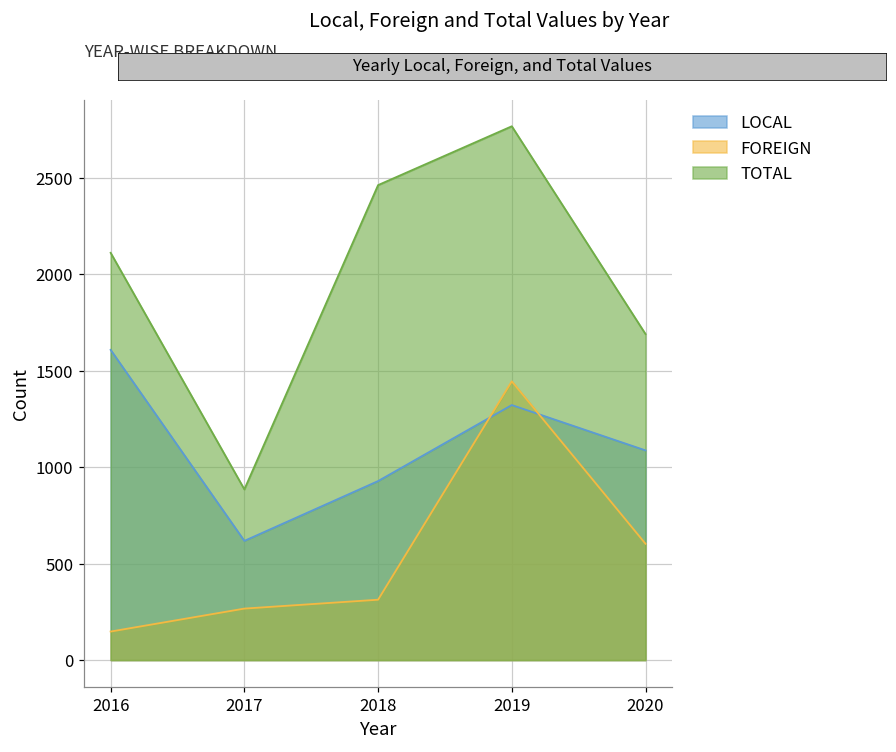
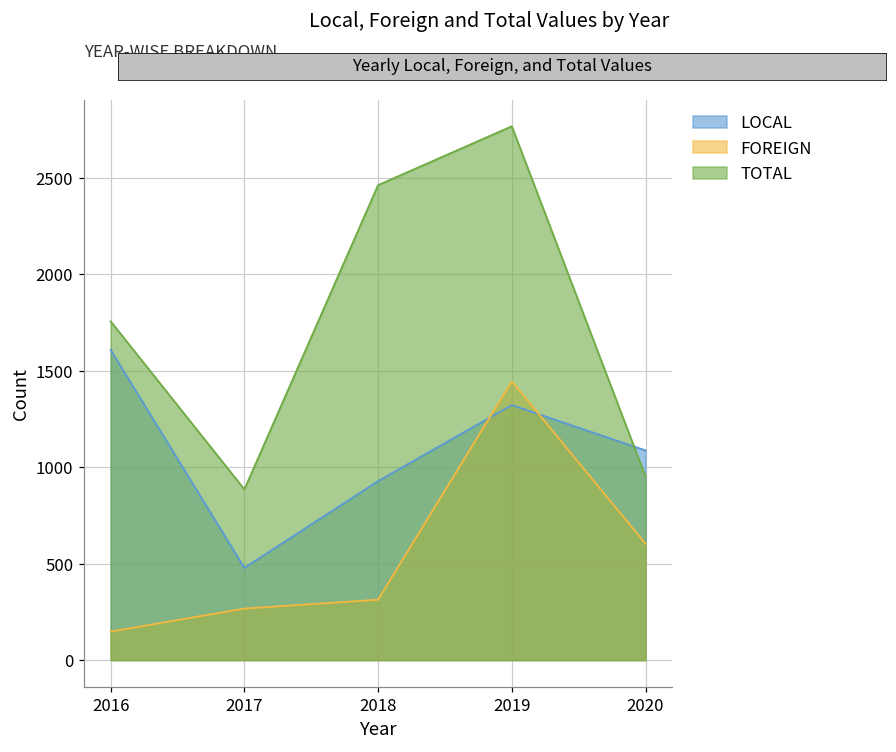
TOTAL, 2016: 2110 -> 1760
LOCAL, 2017: 620 -> 480
TOTAL, 2020: 1690 -> 950
